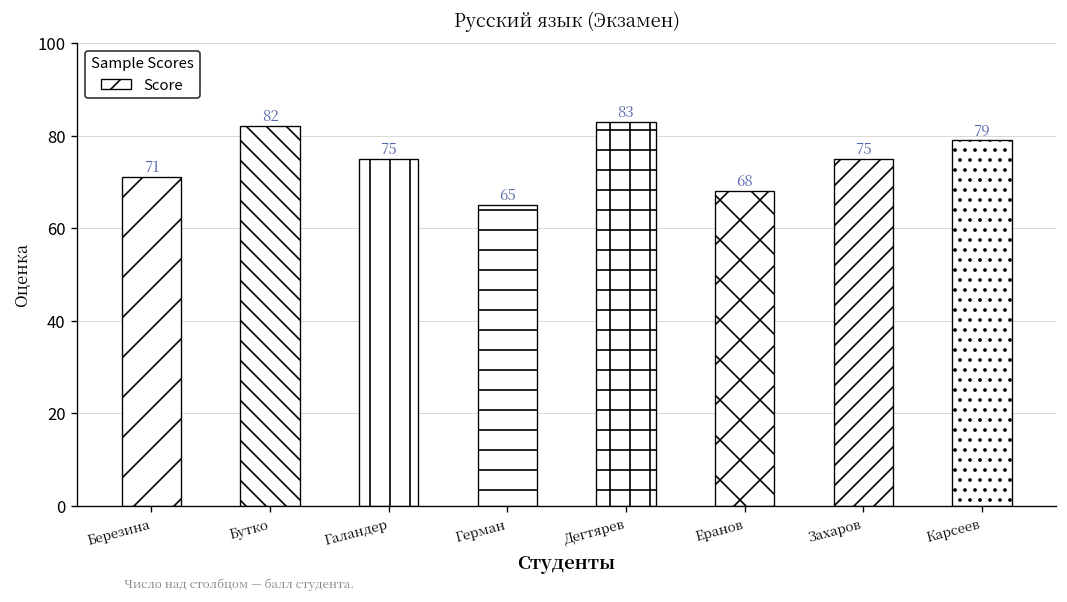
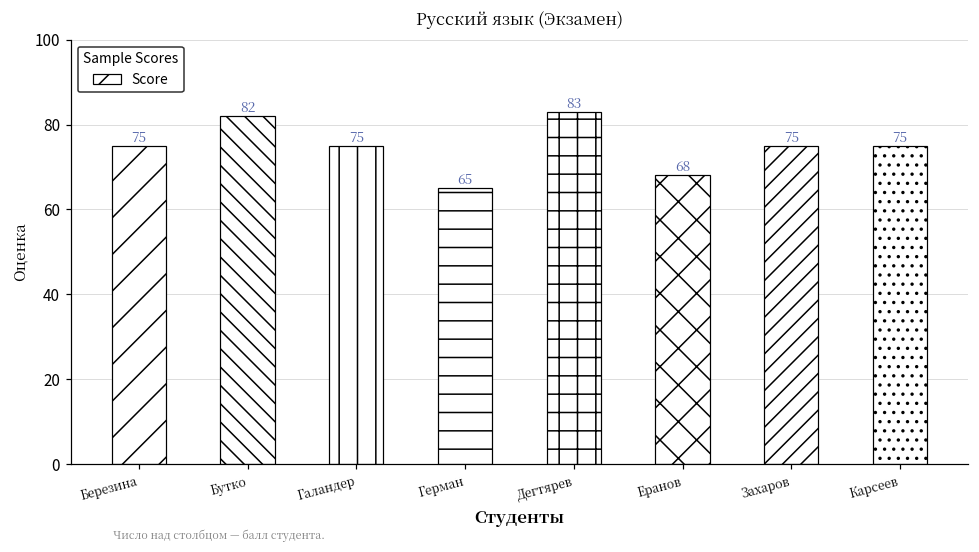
Березина: 71 -> 75
Карсеев: 79 -> 75
